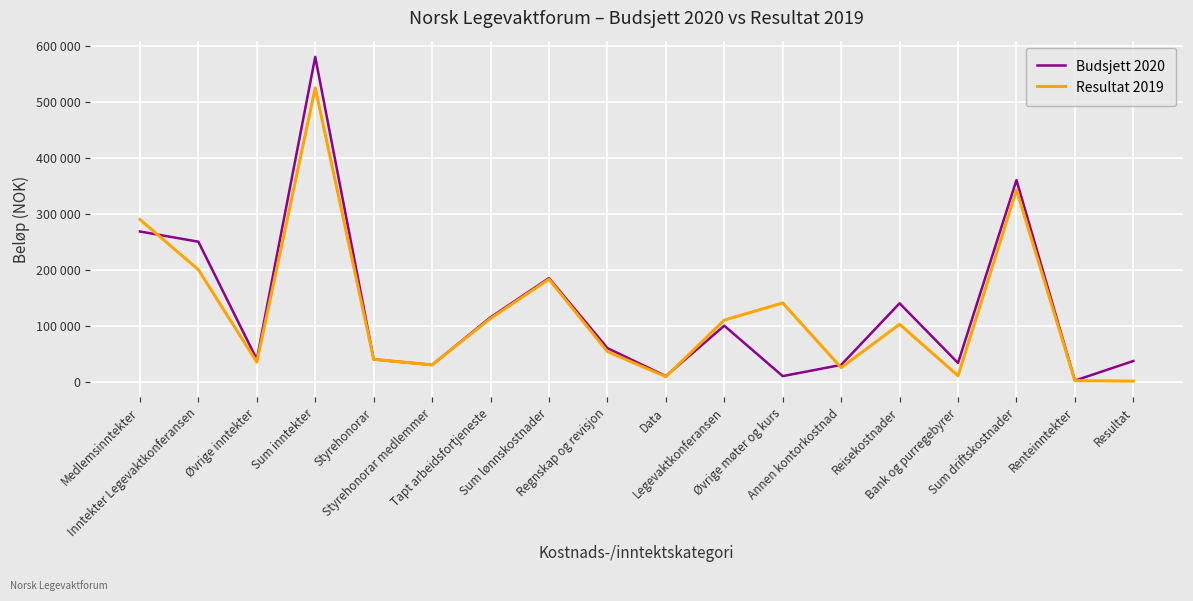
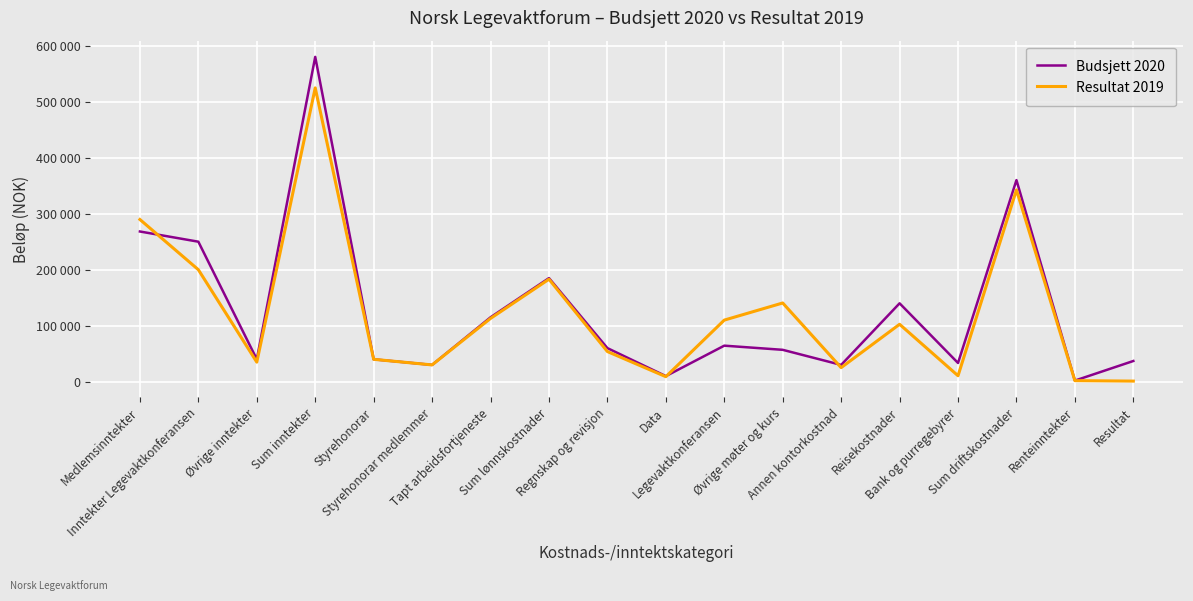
Budsjett 2020, Legevaktkonferansen: 100000 -> 60000
Budsjett 2020, Øvrige møter og kurs: 10000 -> 60000
